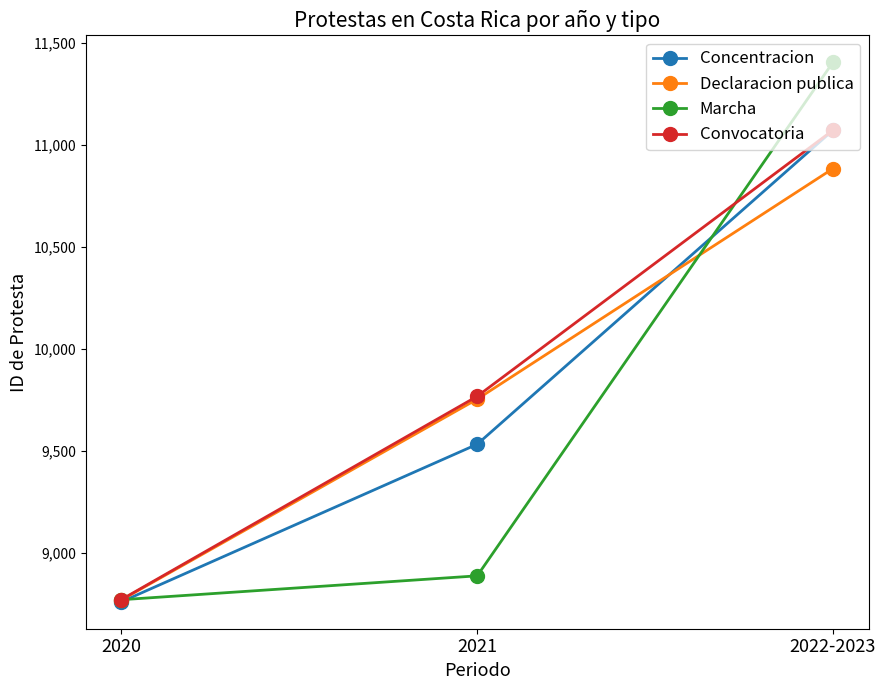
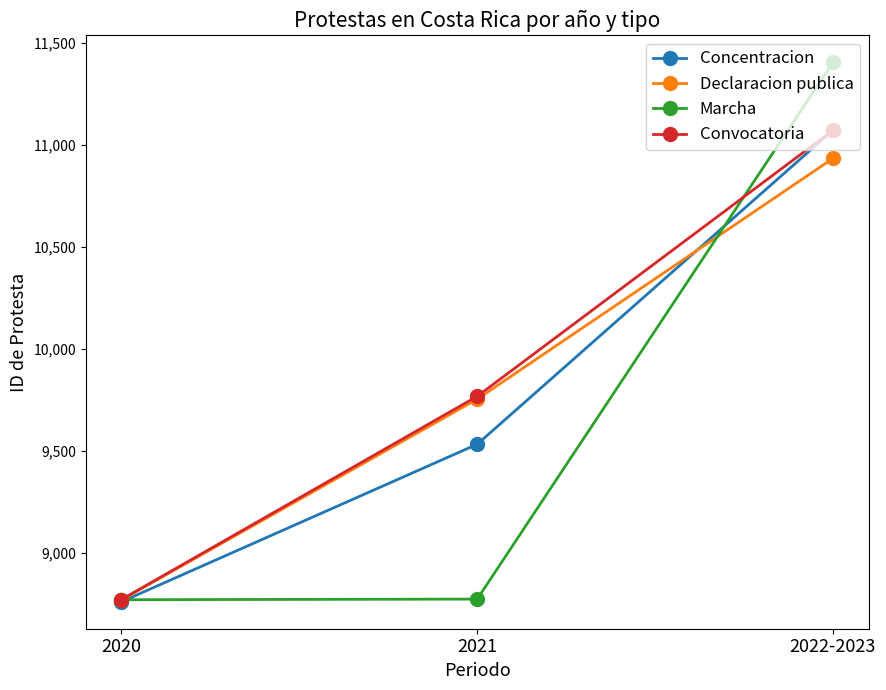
Marcha, 2021: 8,890 -> 8,770
Declaracion publica, 2022-2023: 10,880 -> 10,930
